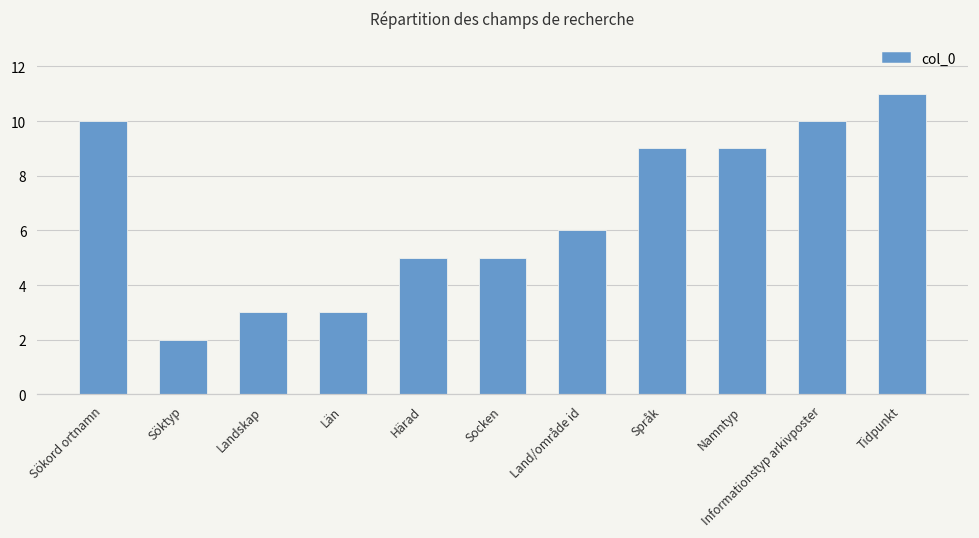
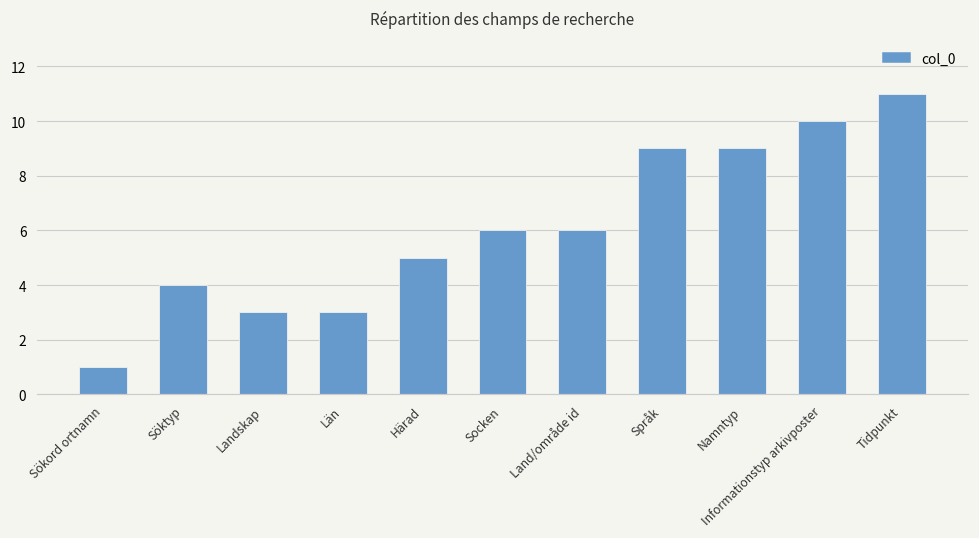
Sökord ortnamn: 10 -> 1
Söktyp: 2 -> 4
Socken: 5 -> 6
